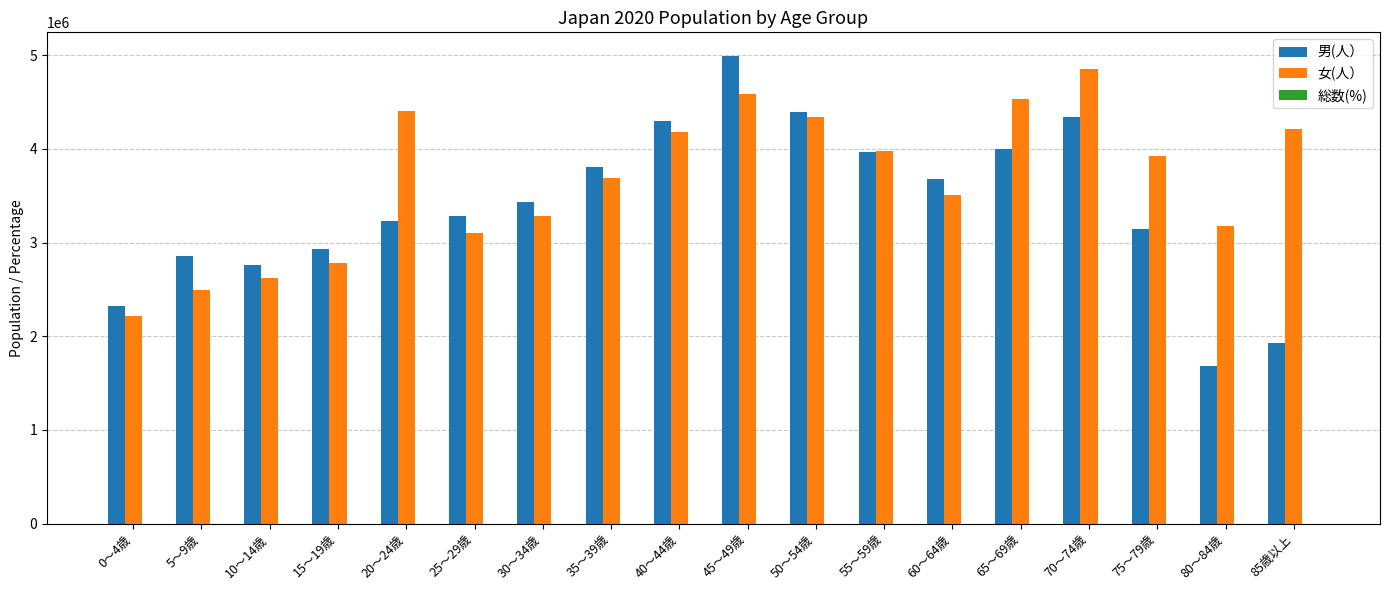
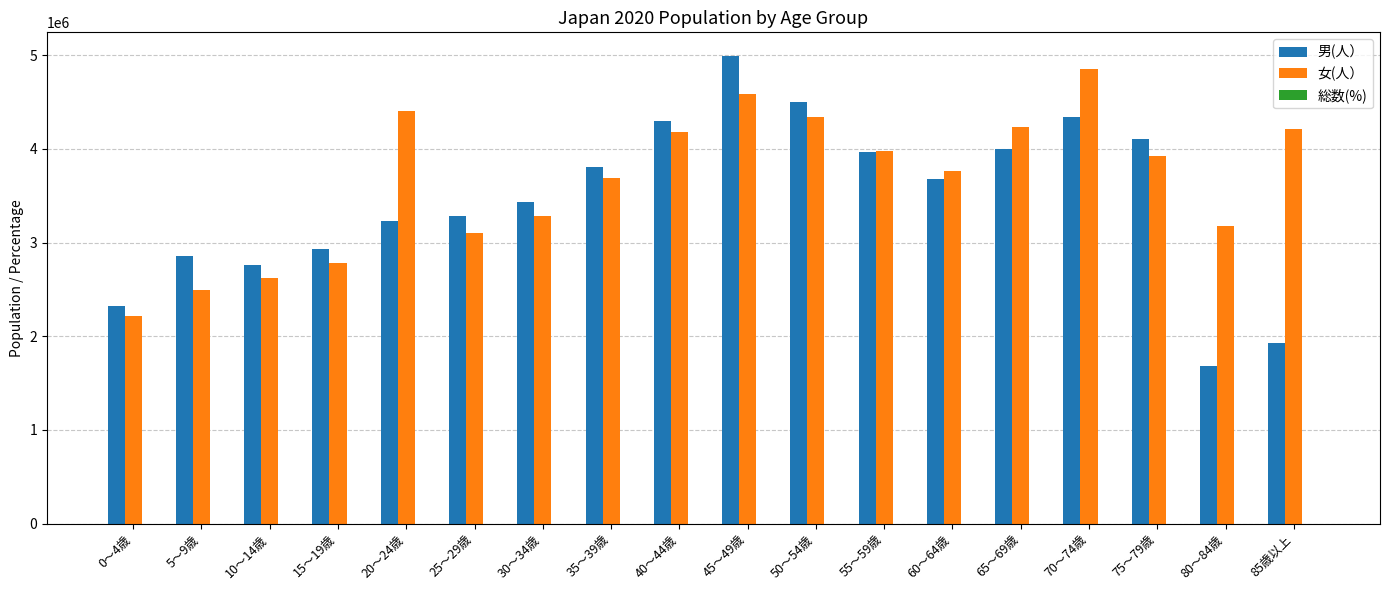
男(人）, 50～54歳: 4400000 -> 4500000
女(人）, 60～64歳: 3500000 -> 3800000
女(人）, 65～69歳: 4500000 -> 4200000
男(人）, 75～79歳: 3100000 -> 4100000
